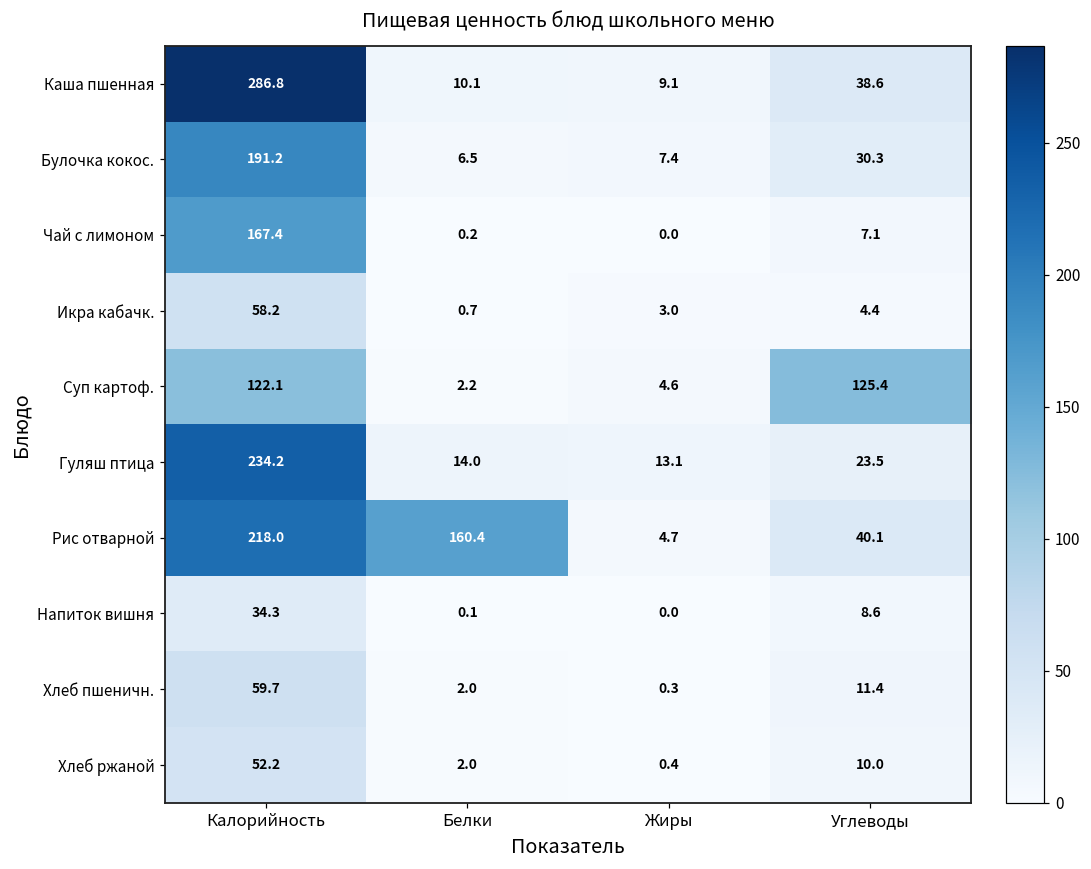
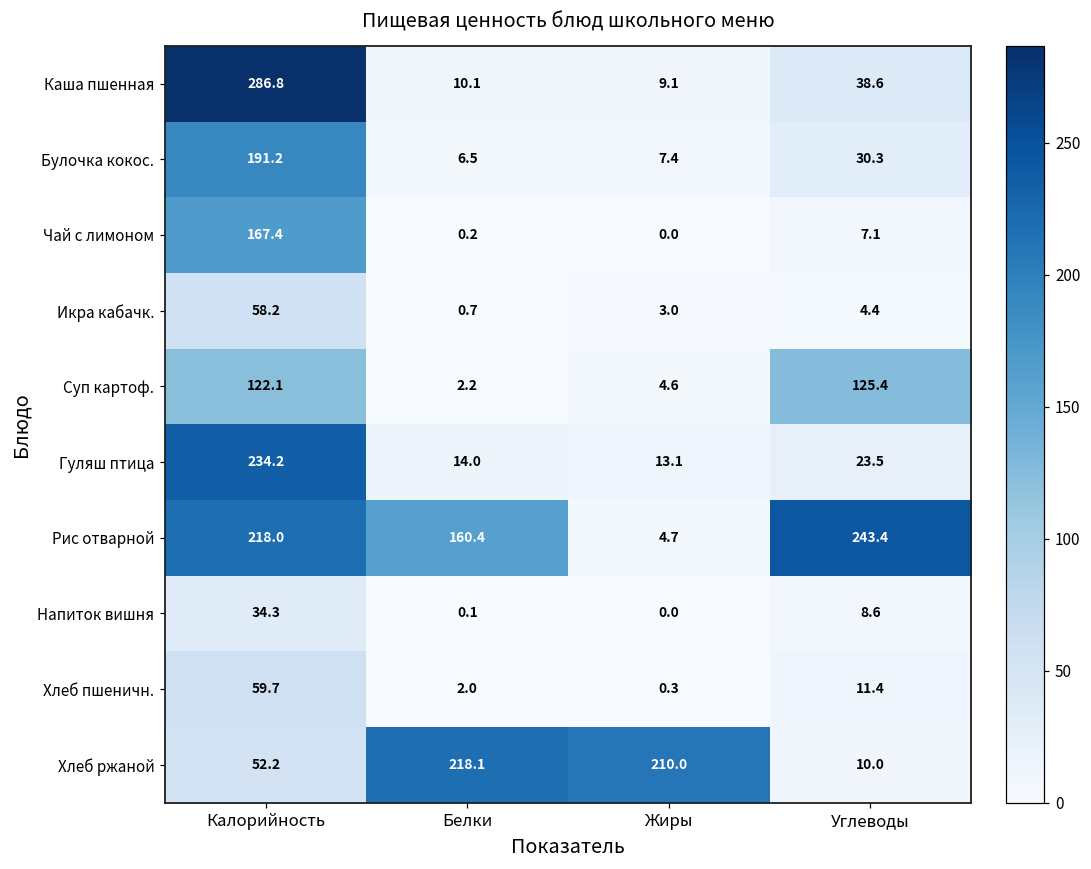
Рис отварной, Углеводы: 40.1 -> 243.4
Хлеб ржаной, Белки: 2.0 -> 218.1
Хлеб ржаной, Жиры: 0.4 -> 210.0
